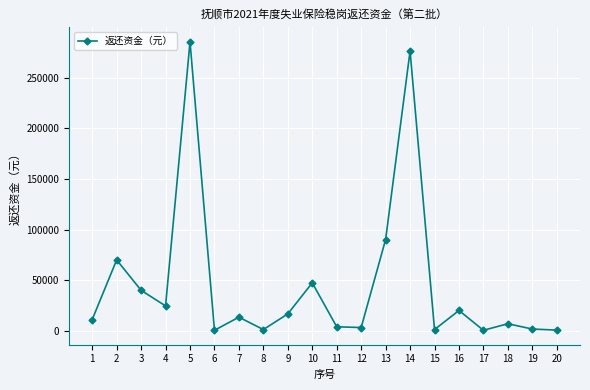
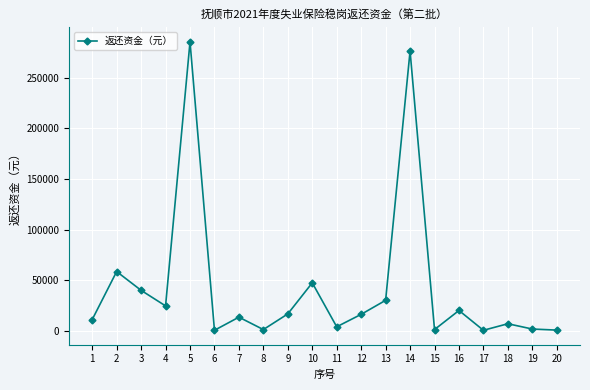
2: 70000 -> 58000
12: 3000 -> 16000
13: 90000 -> 30000
